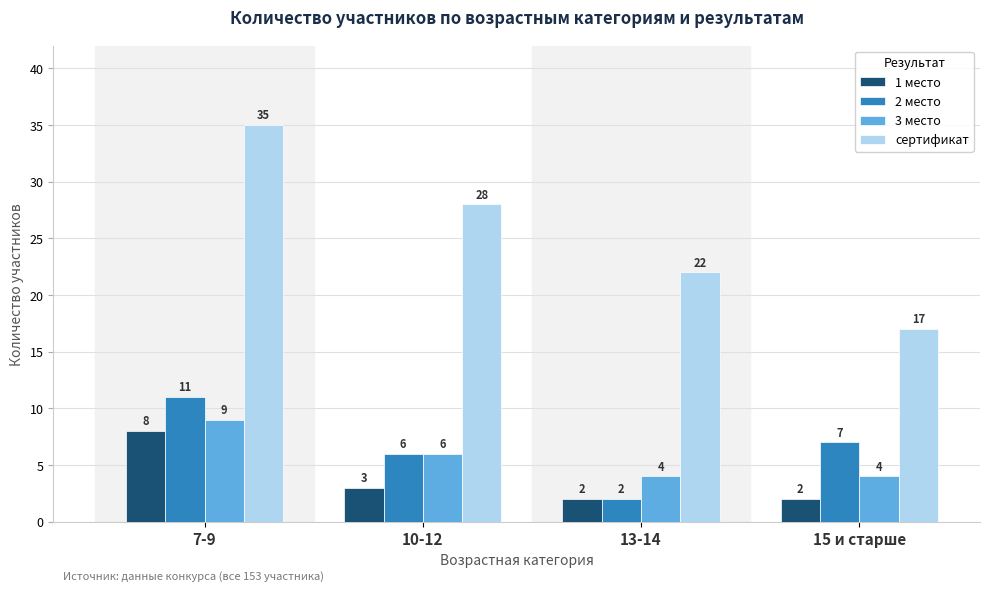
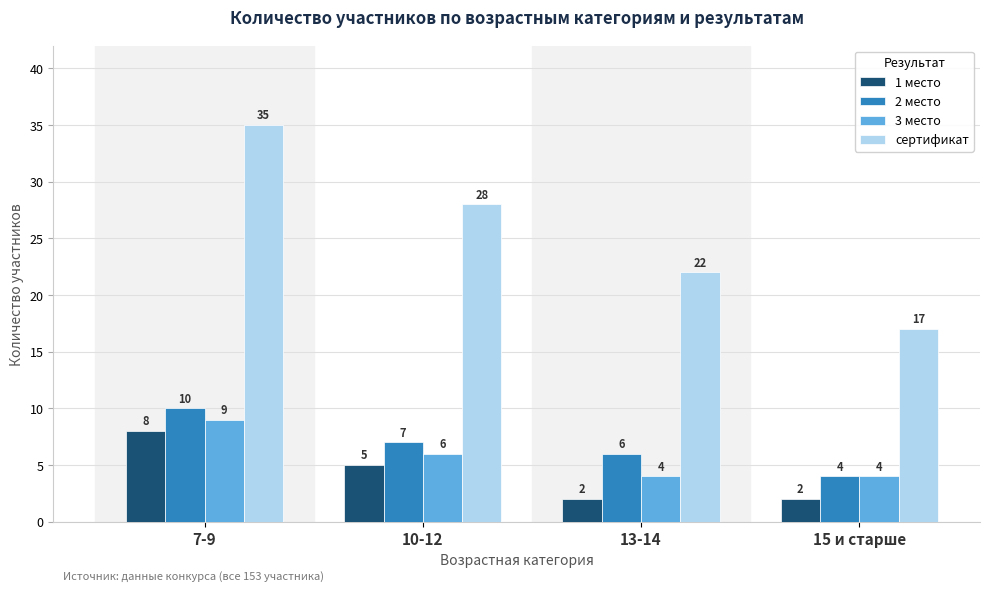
2 место, 7-9: 11 -> 10
1 место, 10-12: 3 -> 5
2 место, 10-12: 6 -> 7
2 место, 13-14: 2 -> 6
2 место, 15 и старше: 7 -> 4
